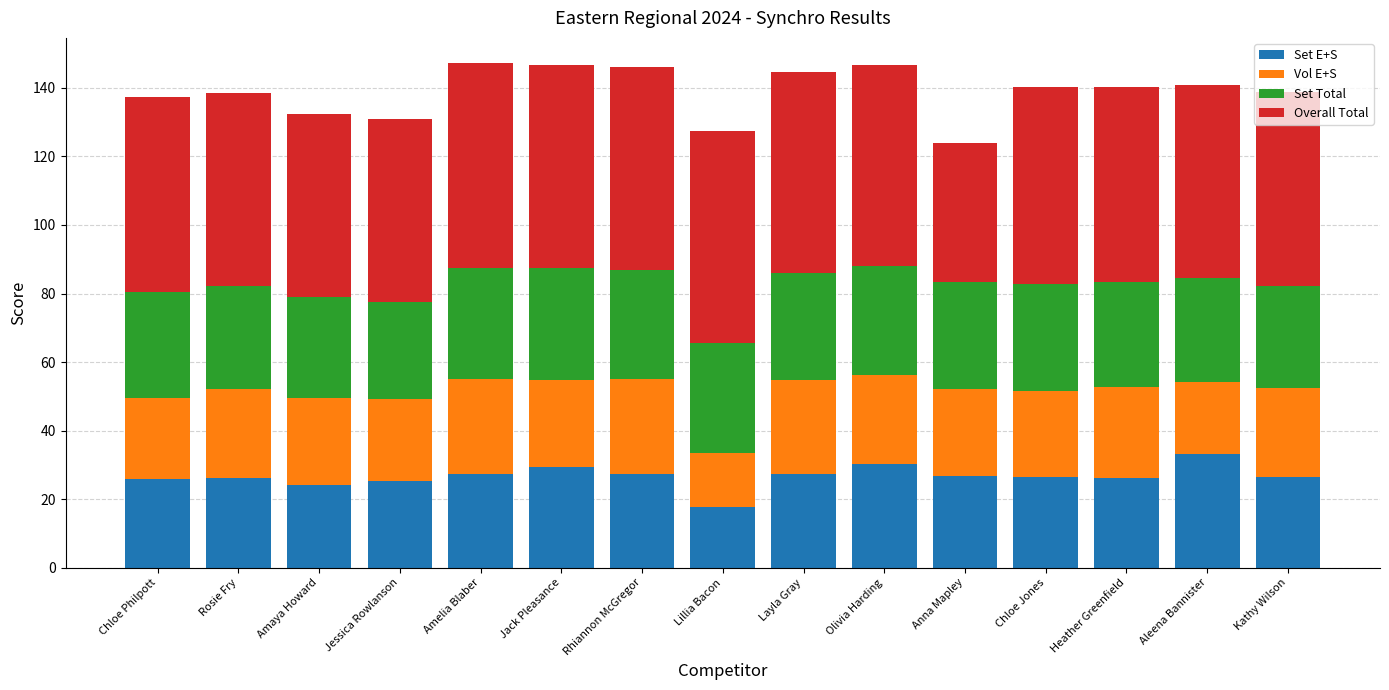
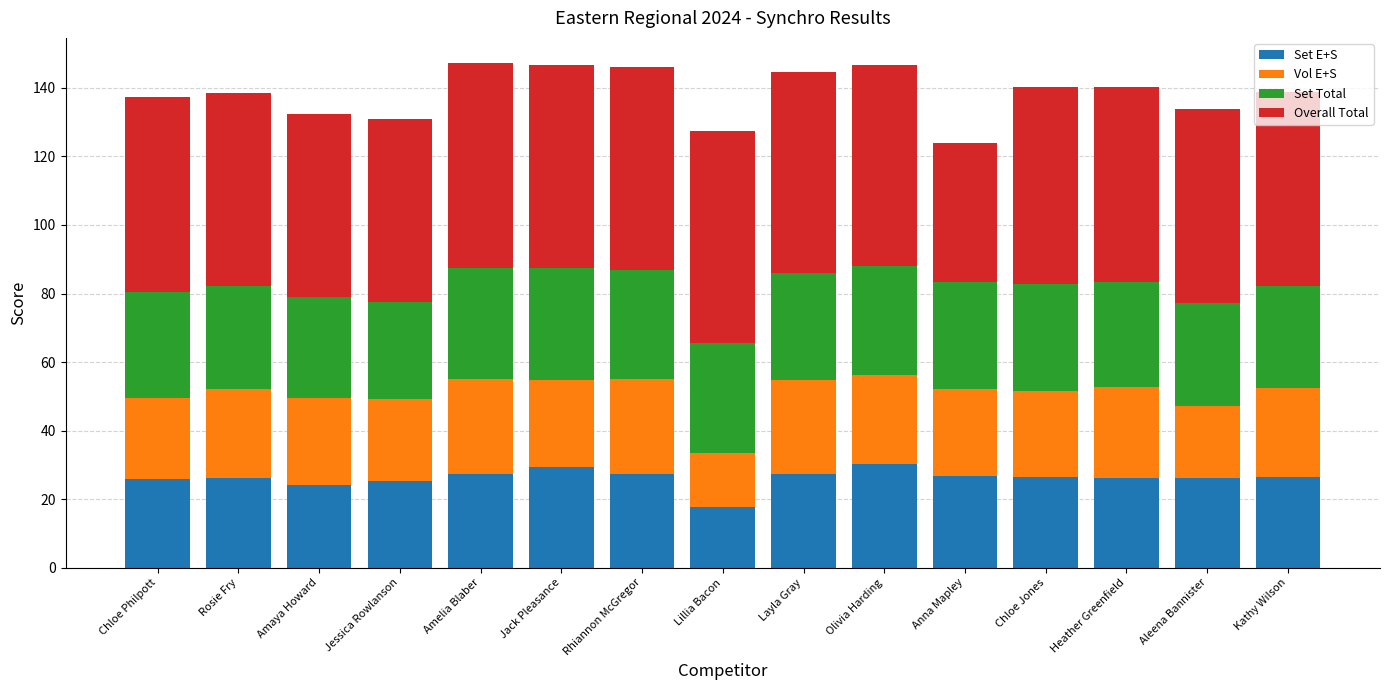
Set E+S, Aleena Bannister: 33 -> 26
